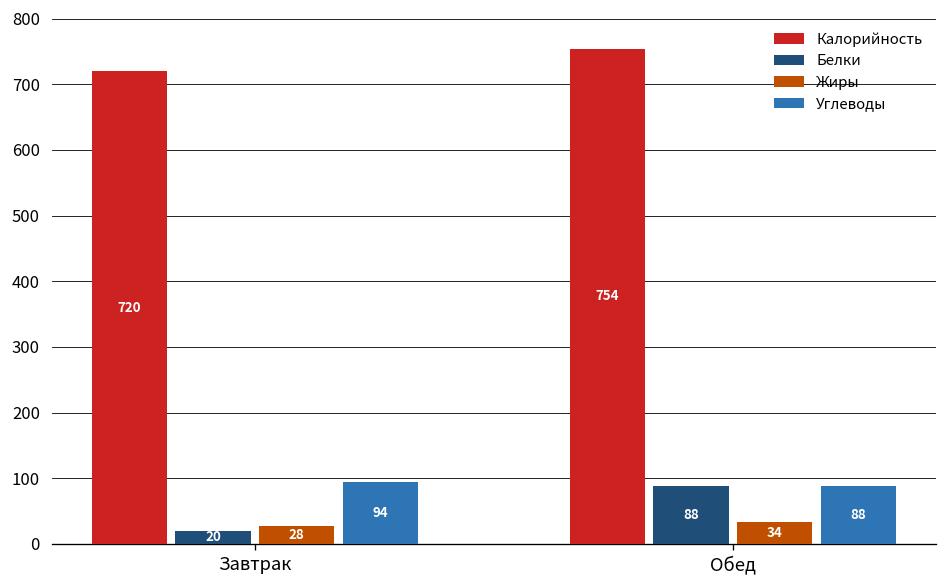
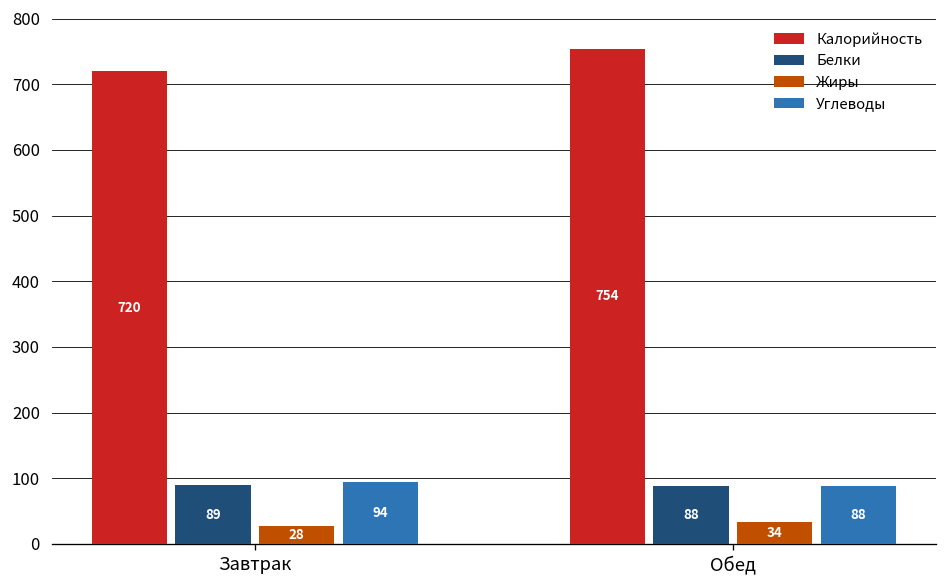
Белки, Завтрак: 20 -> 89
